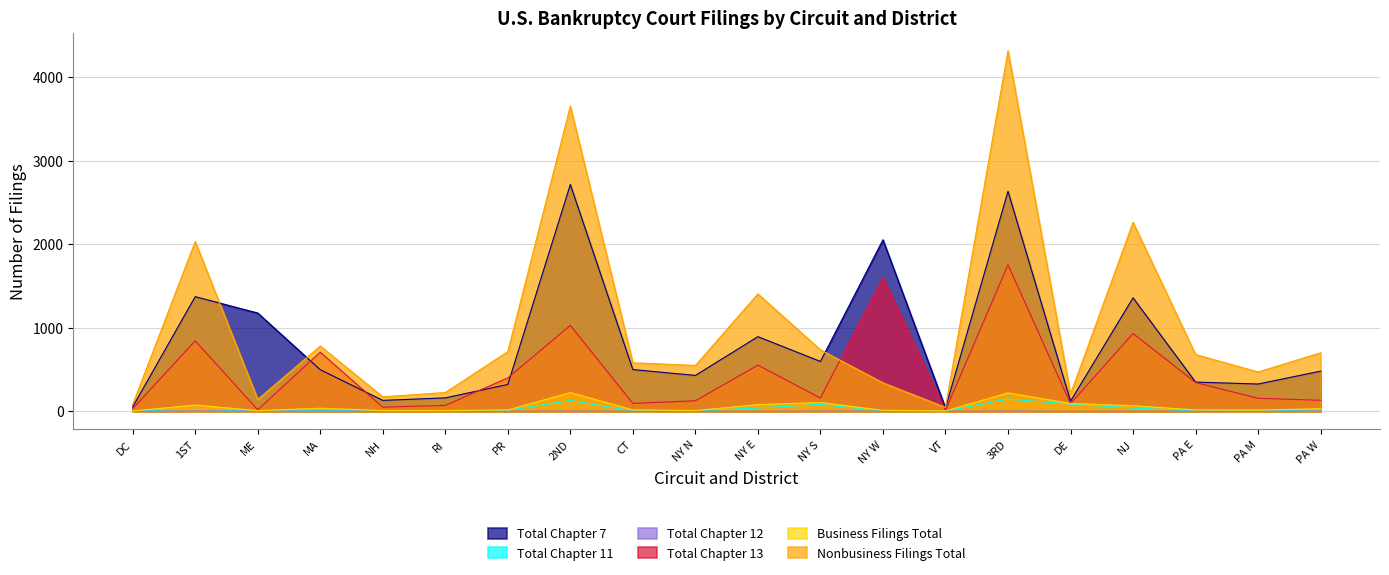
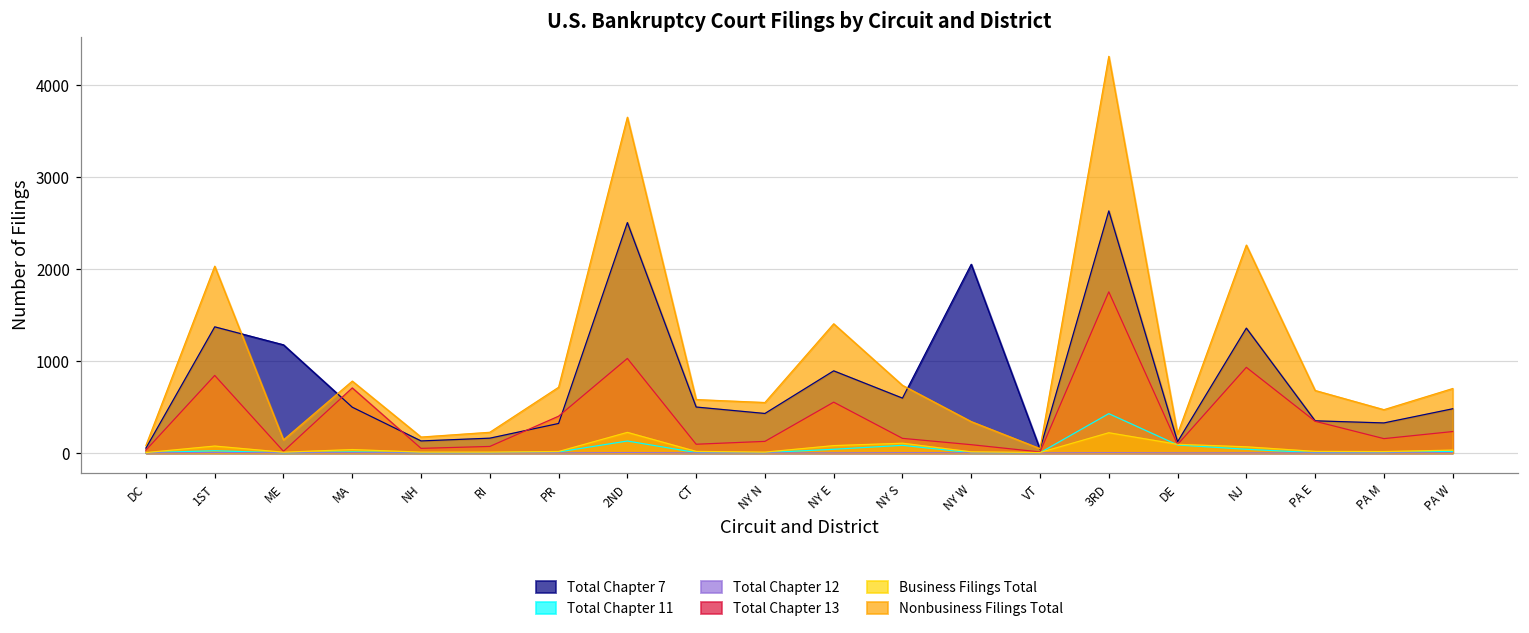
Total Chapter 7, 2ND: 2700 -> 2500
Total Chapter 13, NY W: 1600 -> 100
Total Chapter 11, 3RD: 100 -> 400
Total Chapter 13, PA W: 100 -> 200
